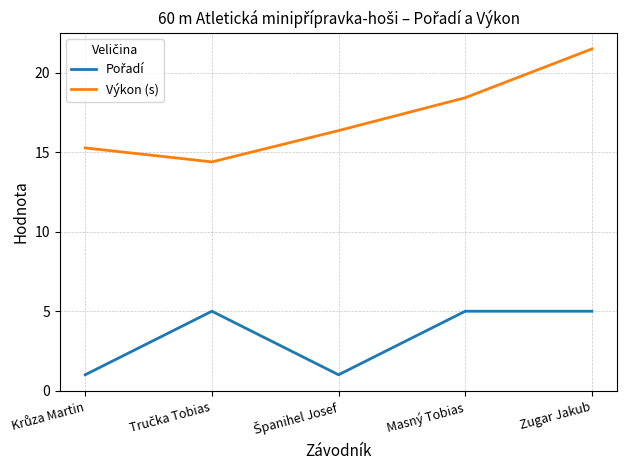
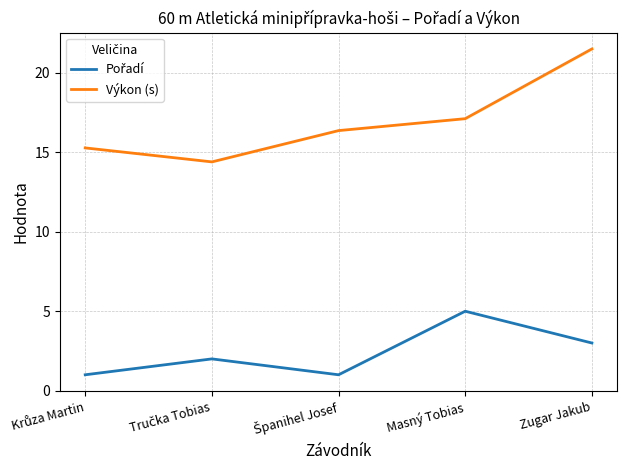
Pořadí, Tručka Tobias: 5 -> 2
Výkon (s), Masný Tobias: 18.4 -> 17.1
Pořadí, Zugar Jakub: 5 -> 3
